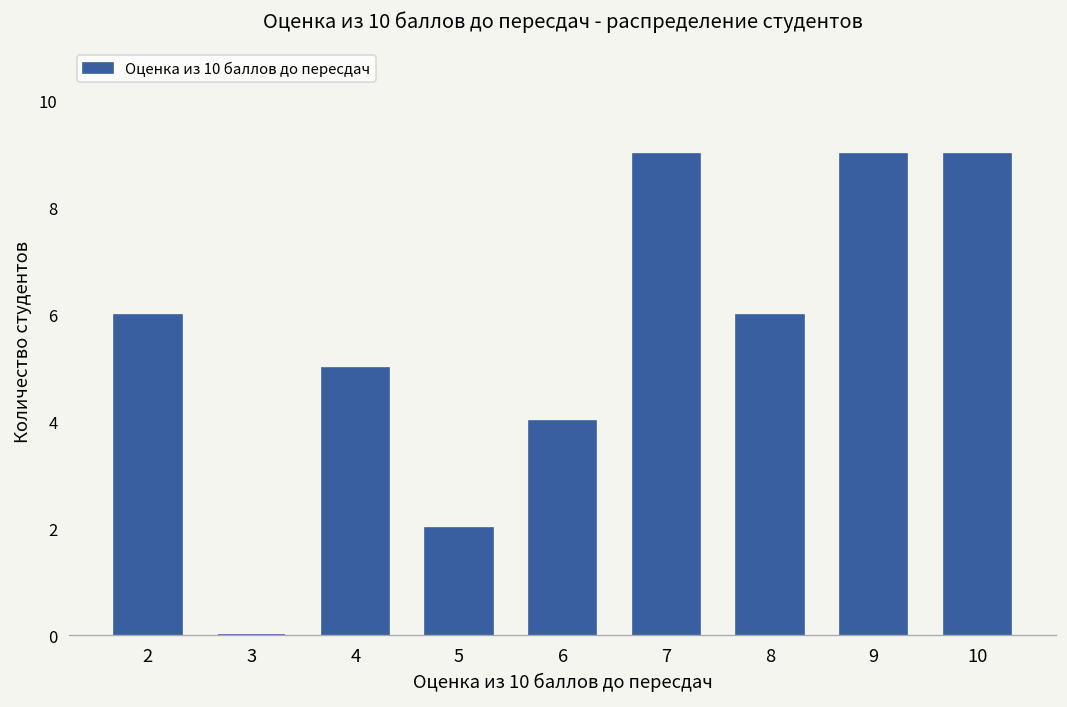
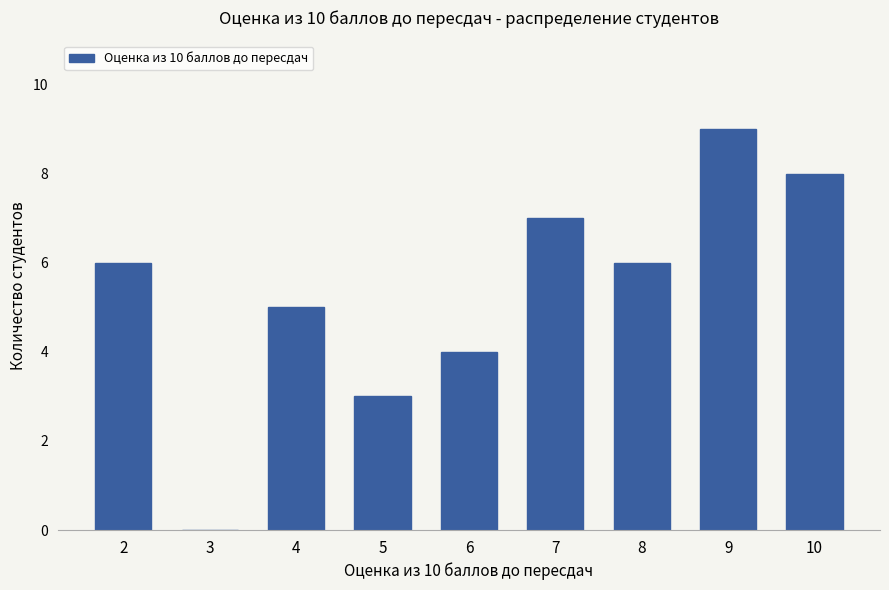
5: 2 -> 3
7: 9 -> 7
10: 9 -> 8
